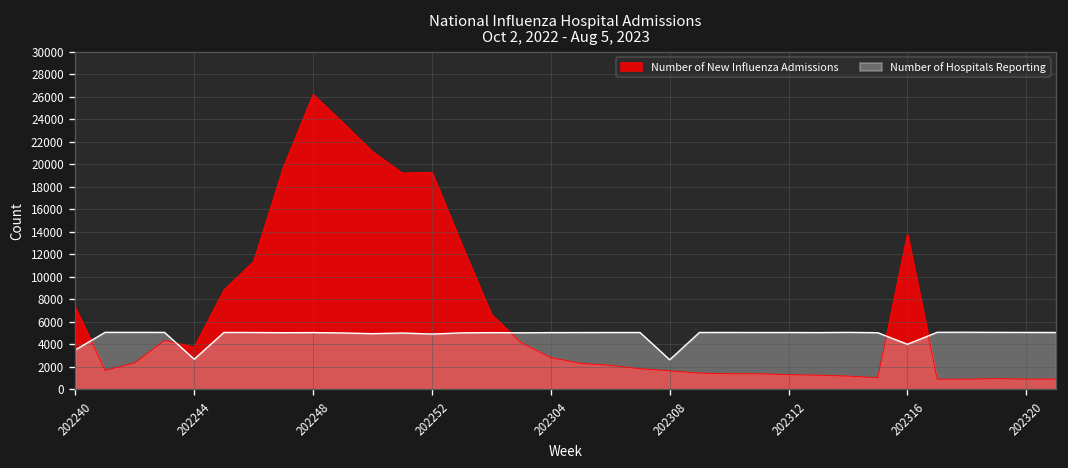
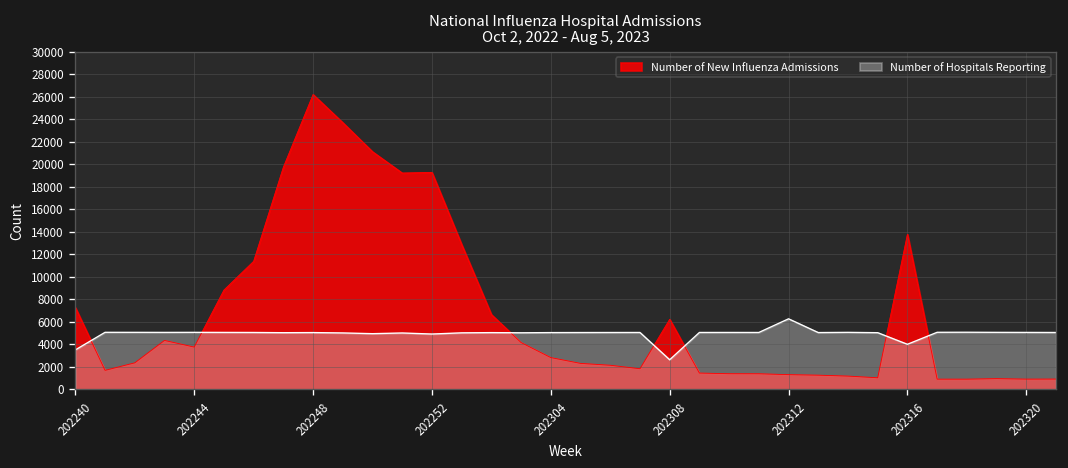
Number of Hospitals Reporting, 202244: 3000 -> 5000
Number of New Influenza Admissions, 202308: 2000 -> 6000
Number of Hospitals Reporting, 202312: 5000 -> 6000
